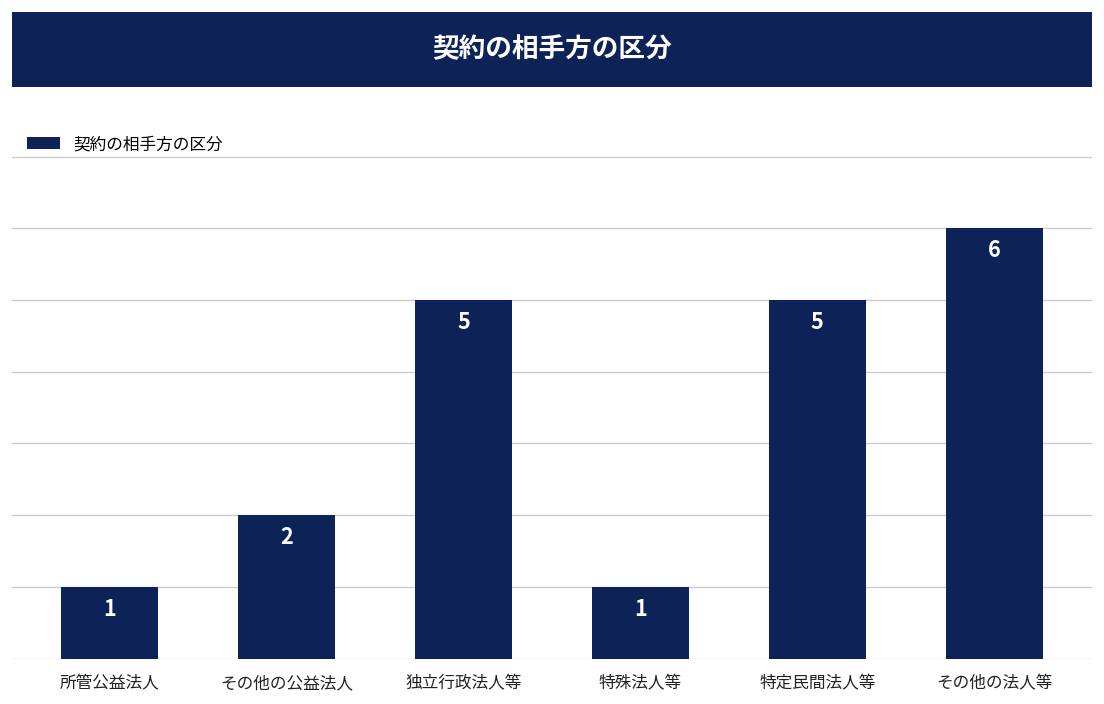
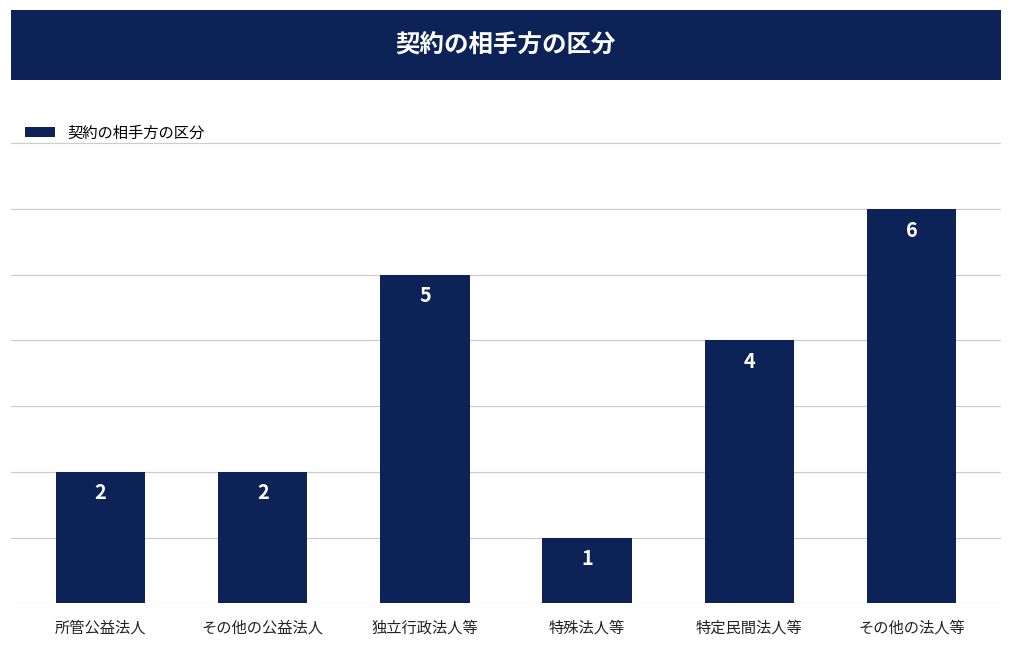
所管公益法人: 1 -> 2
特定民間法人等: 5 -> 4
